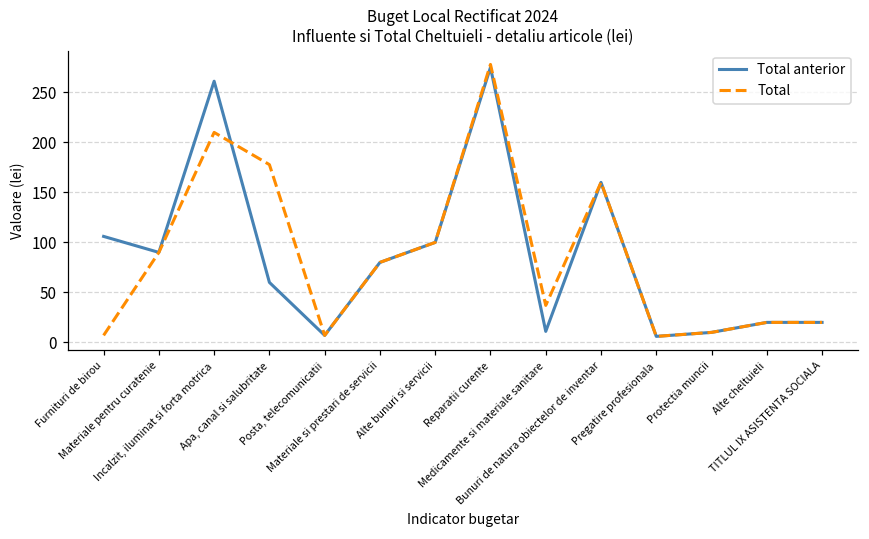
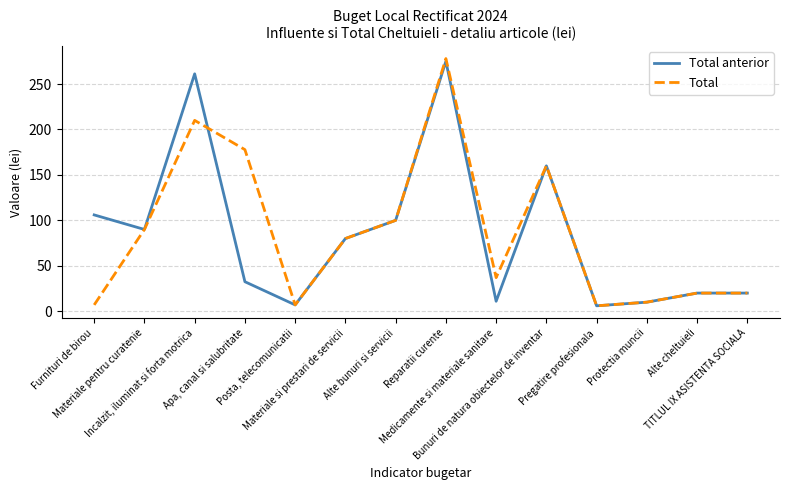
Total anterior, Apa, canal si salubritate: 60 -> 30
